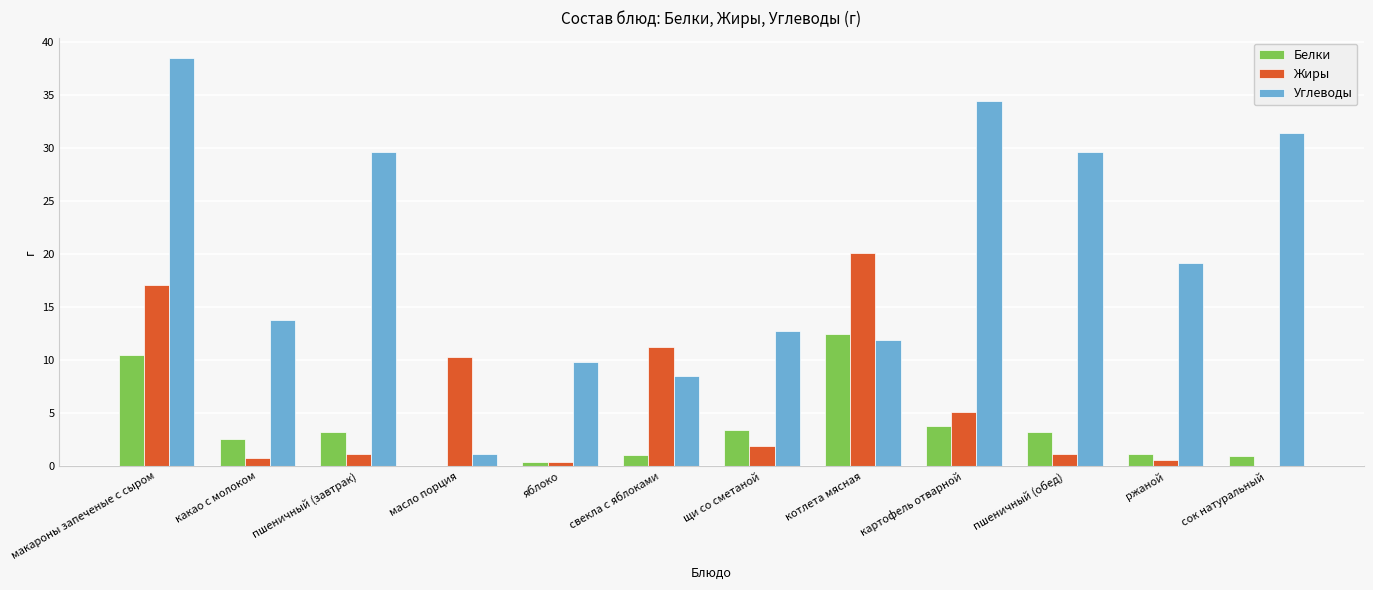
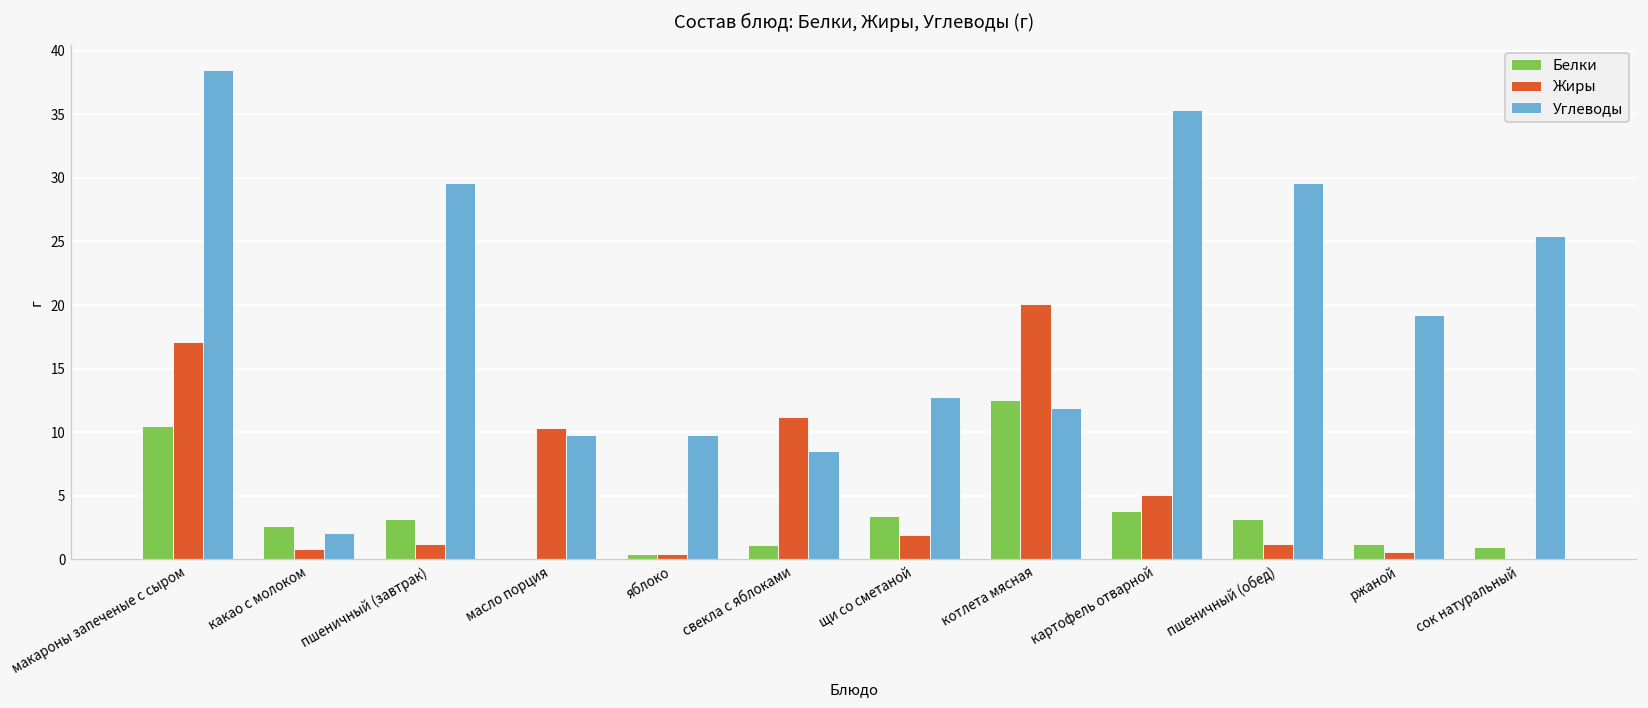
Углеводы, какао с молоком: 13.8 -> 2.1
Углеводы, масло порция: 1.2 -> 9.8
Углеводы, картофель отварной: 34.4 -> 35.3
Углеводы, сок натуральный: 31.4 -> 25.4
